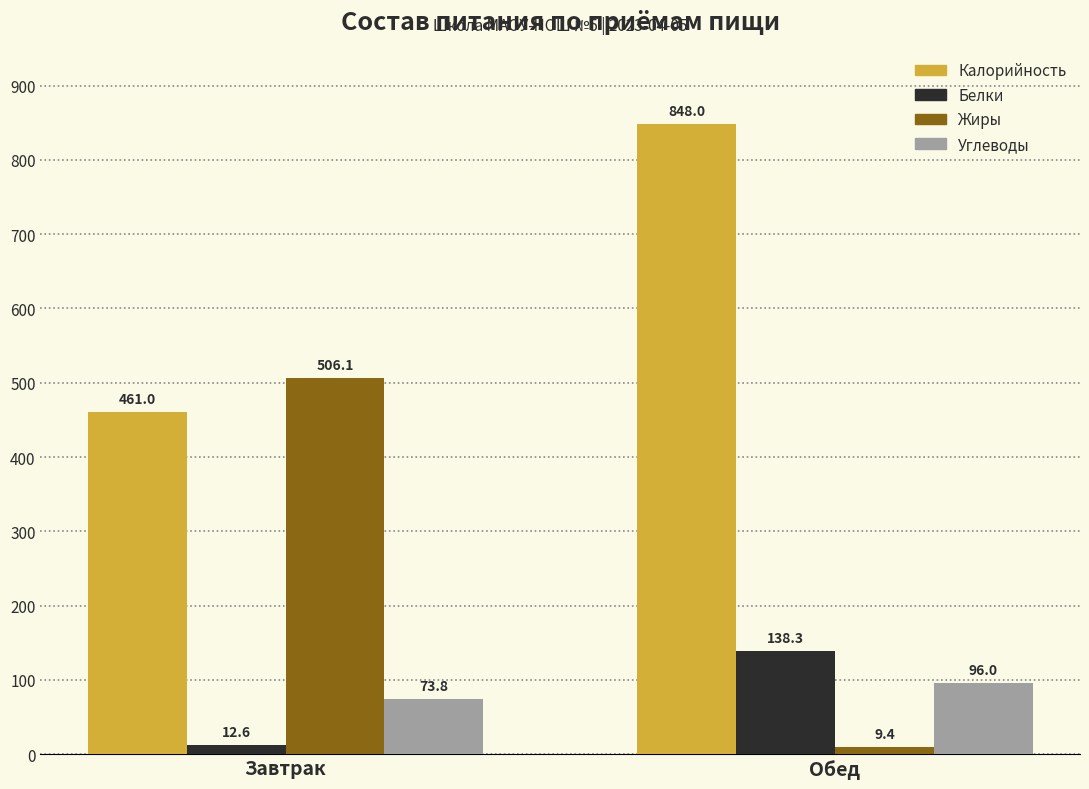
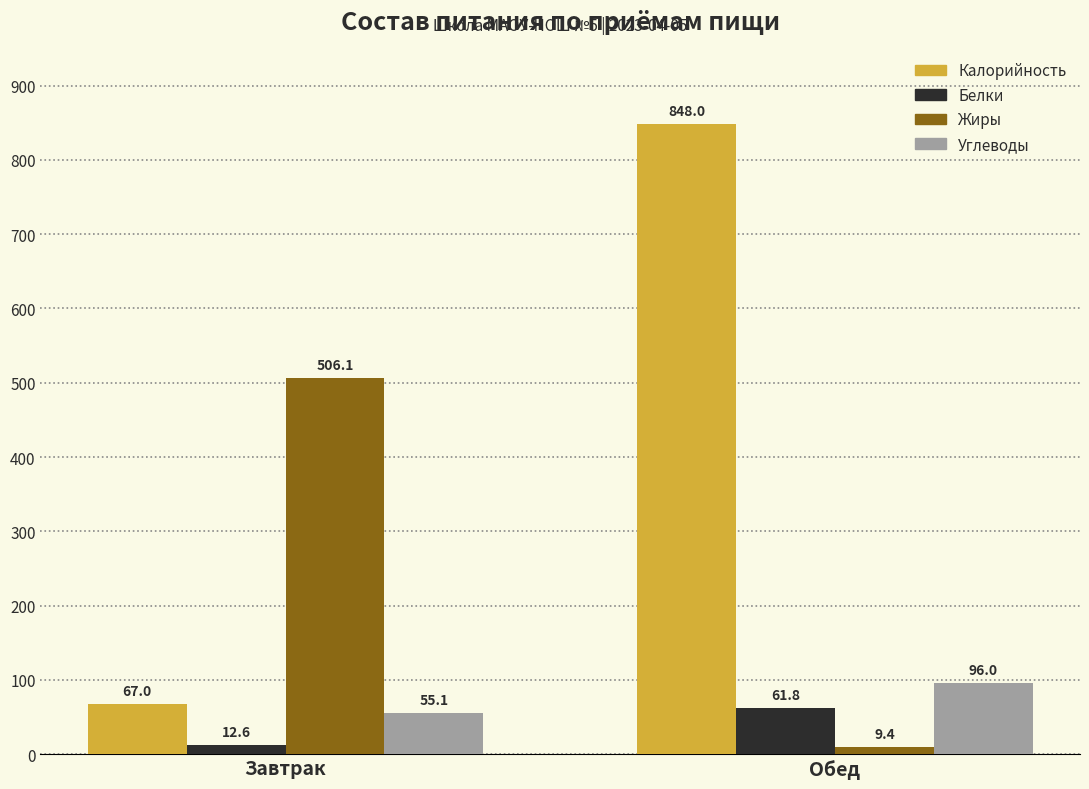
Калорийность, Завтрак: 461.0 -> 67.0
Углеводы, Завтрак: 73.8 -> 55.1
Белки, Обед: 138.3 -> 61.8
